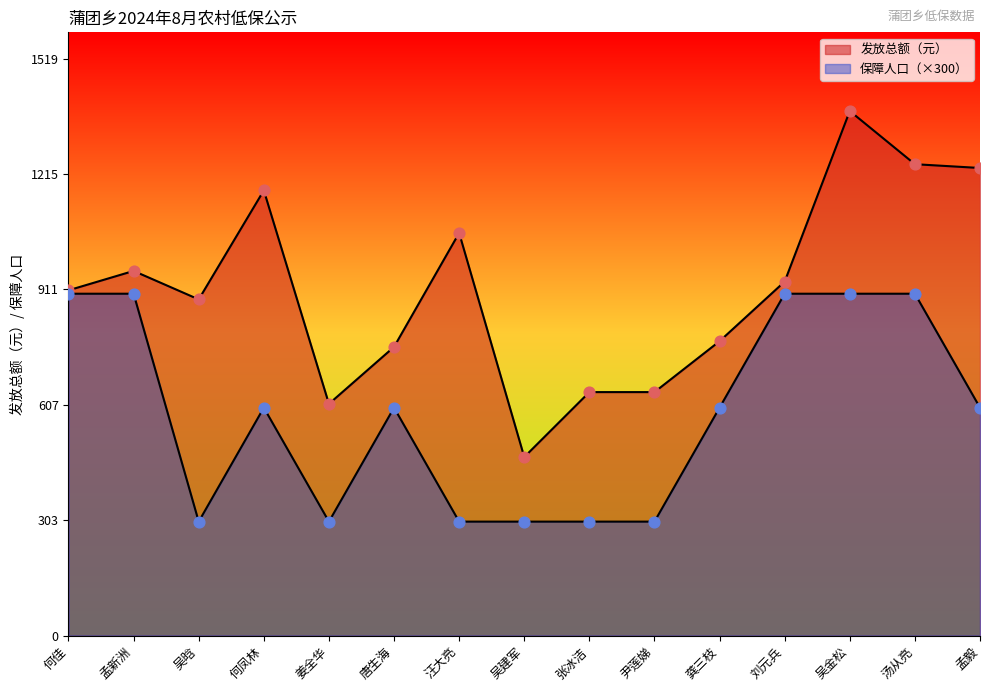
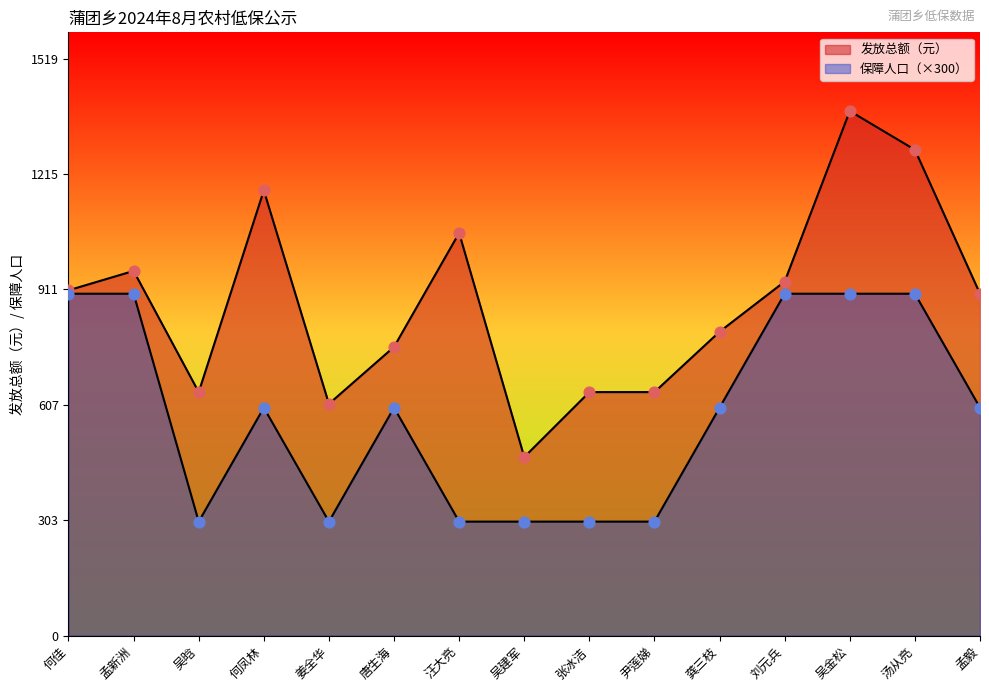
发放总额（元）, 吴晗: 890 -> 640
发放总额（元）, 龚三枝: 780 -> 800
发放总额（元）, 汤从亮: 1240 -> 1280
发放总额（元）, 孟毅: 1230 -> 900
